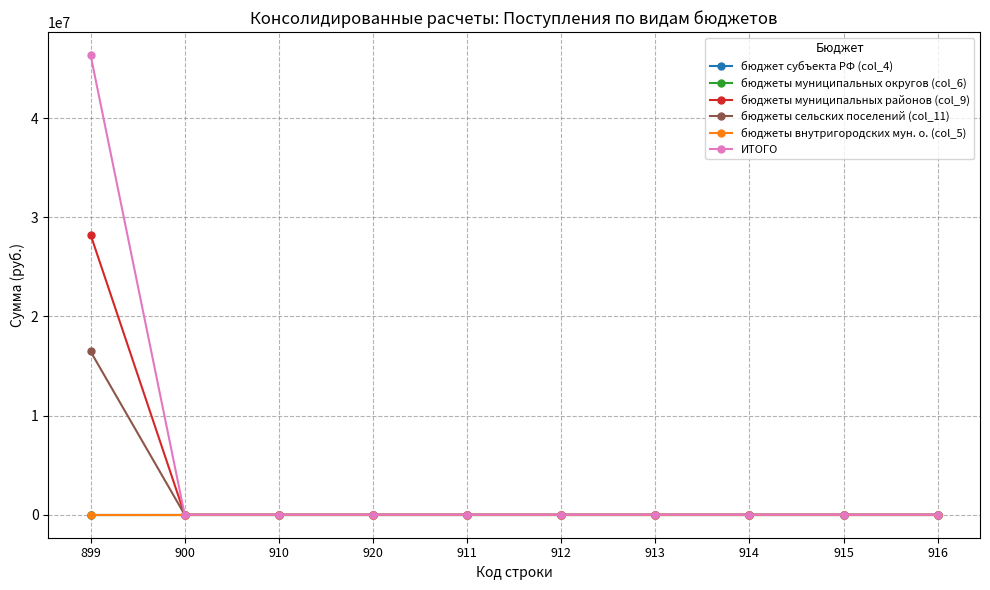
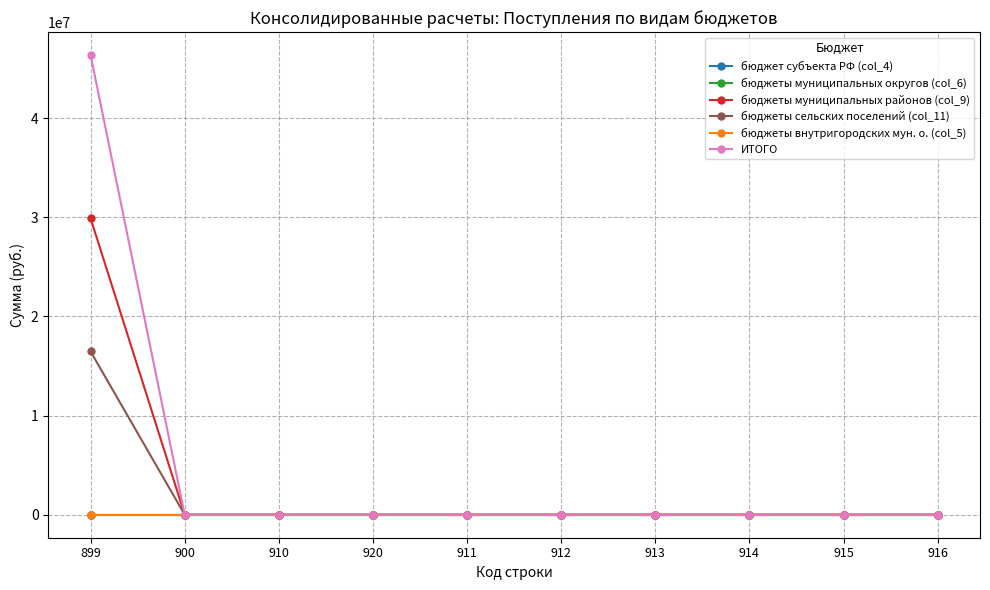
бюджеты муниципальных районов (col_9), 899: 28000000 -> 30000000
